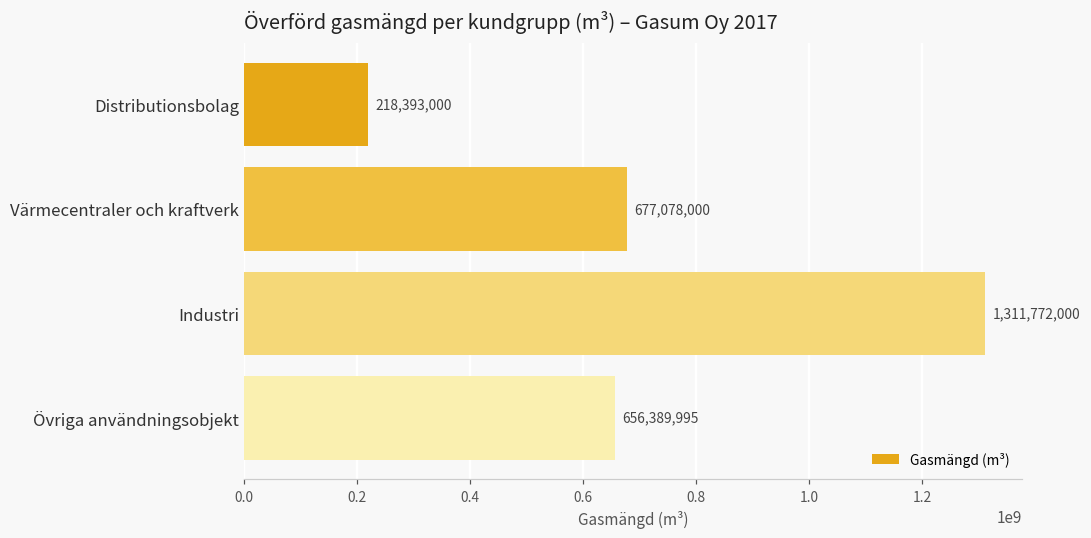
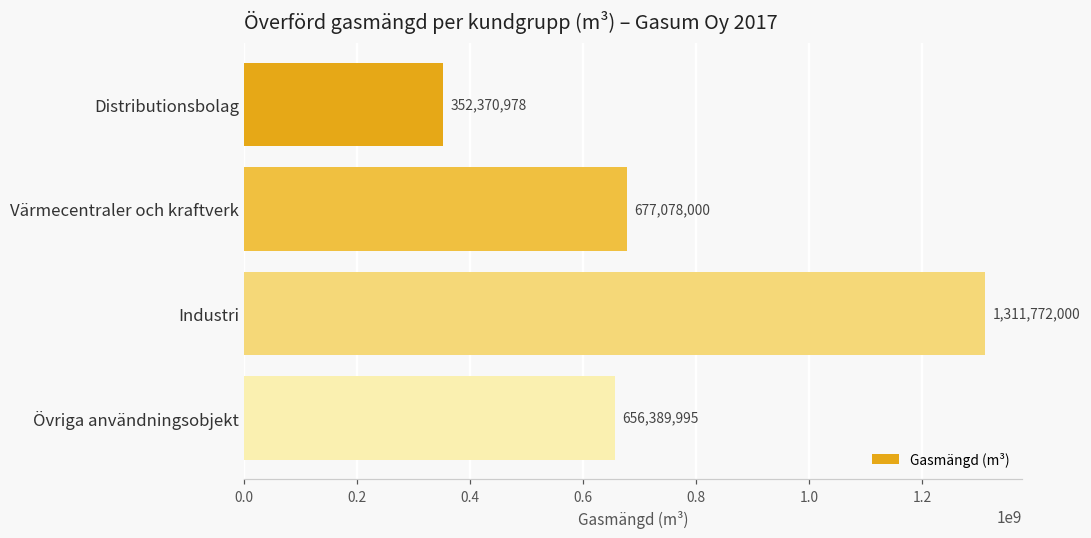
Distributionsbolag: 218,393,000 -> 352,370,978
